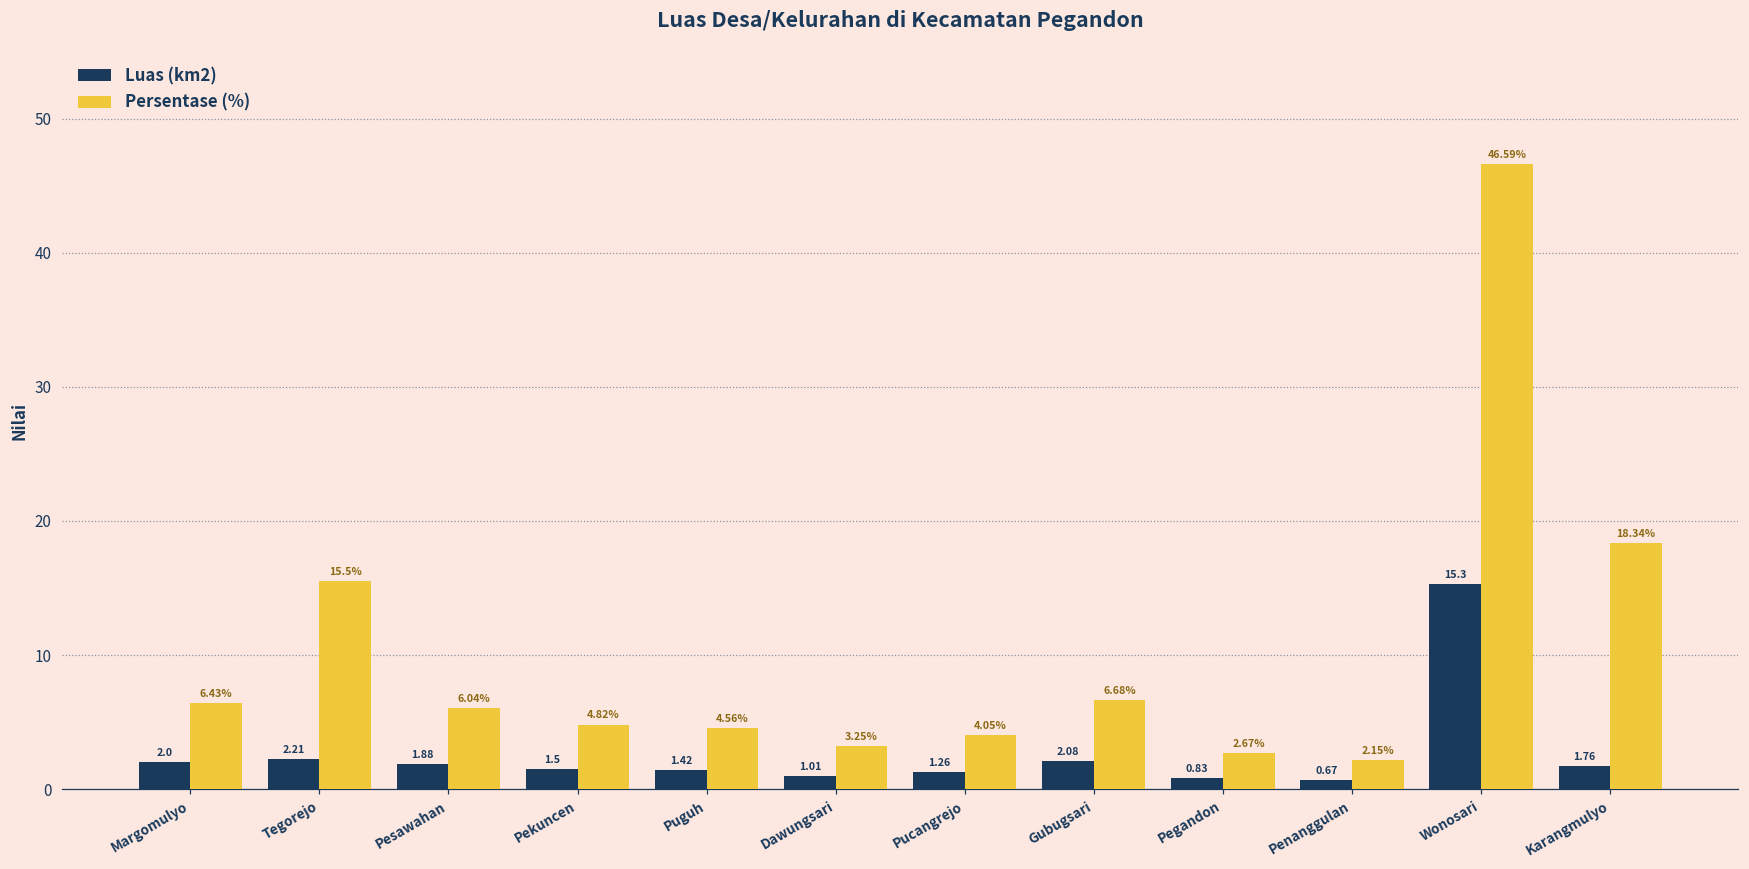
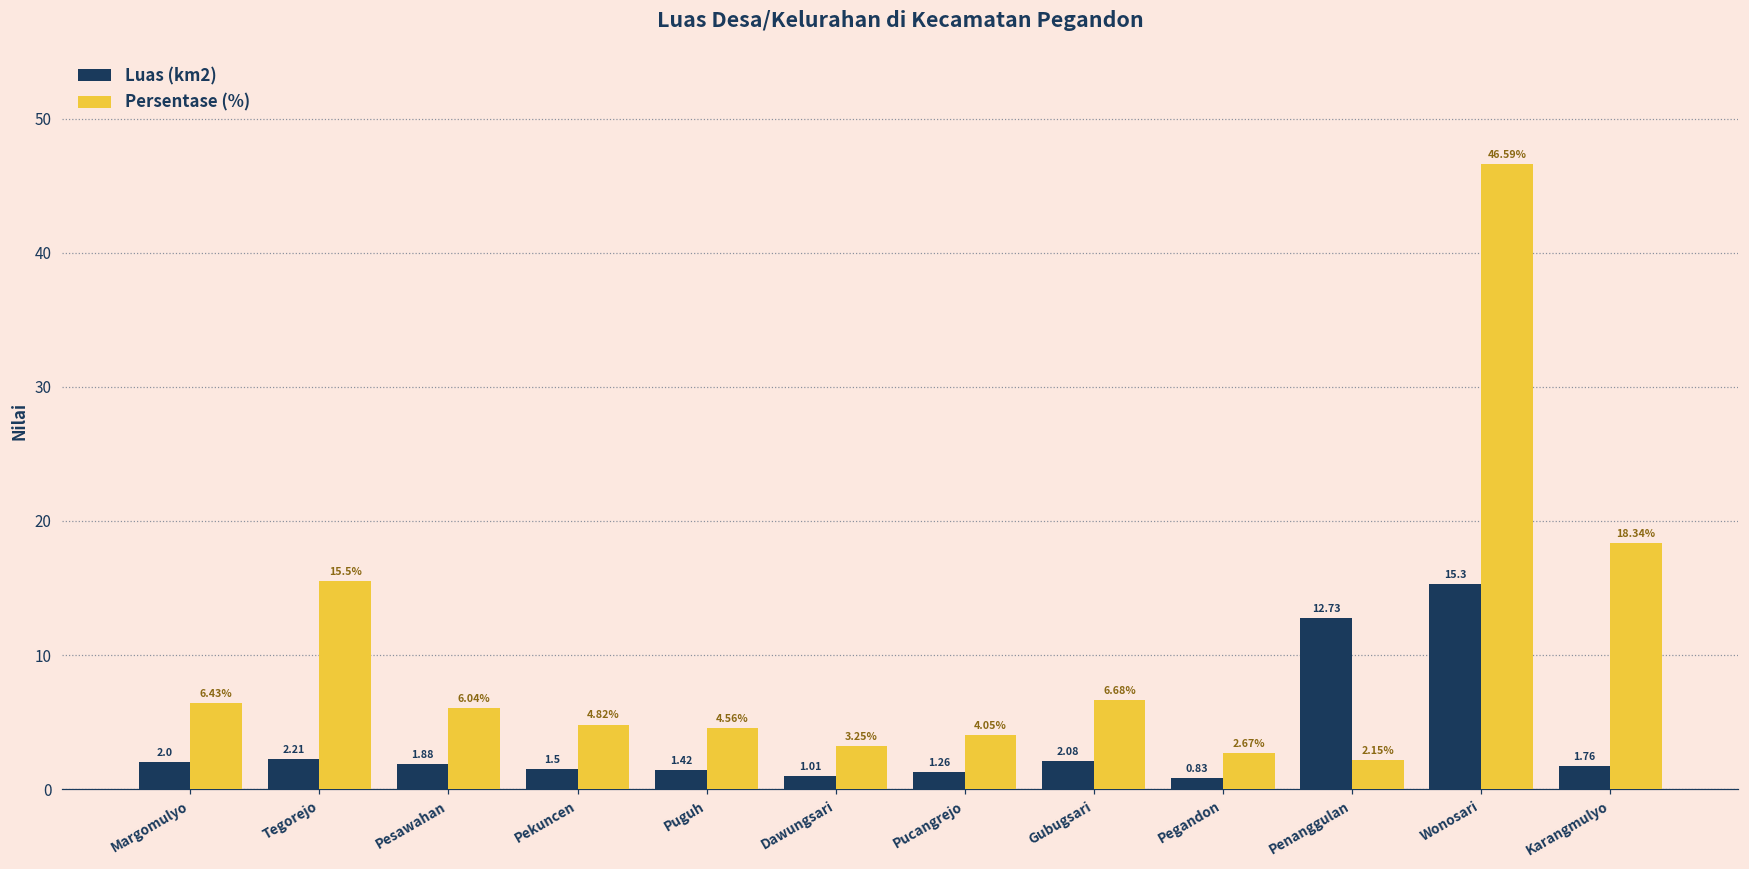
Luas (km2), Penanggulan: 0.67 -> 12.73
